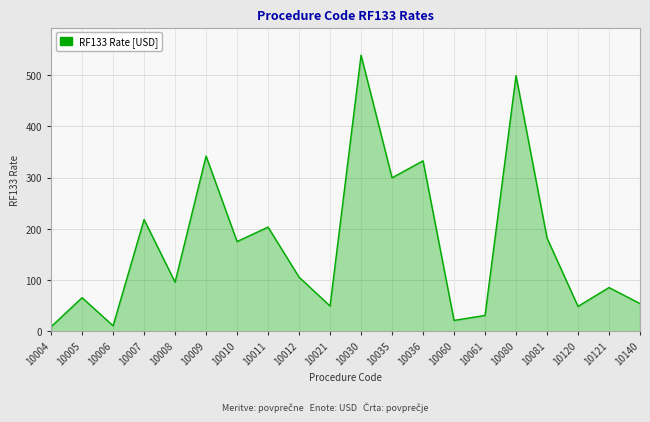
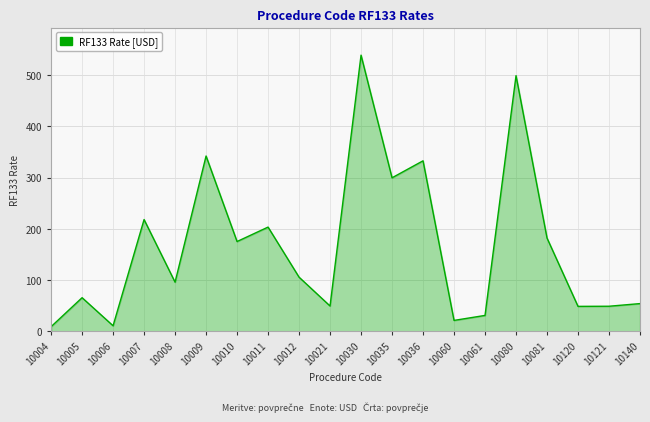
10121: 90 -> 50
